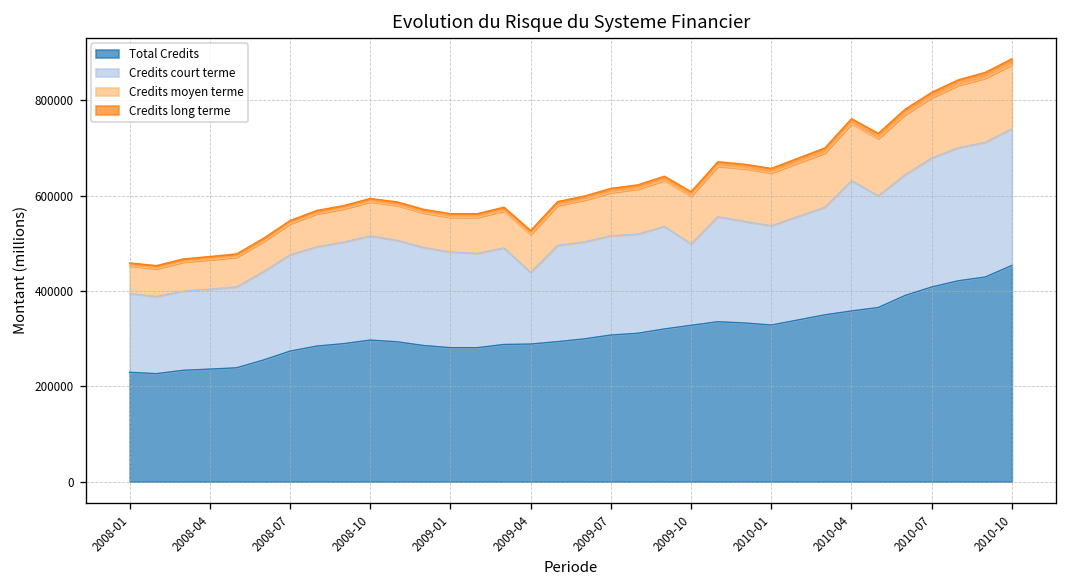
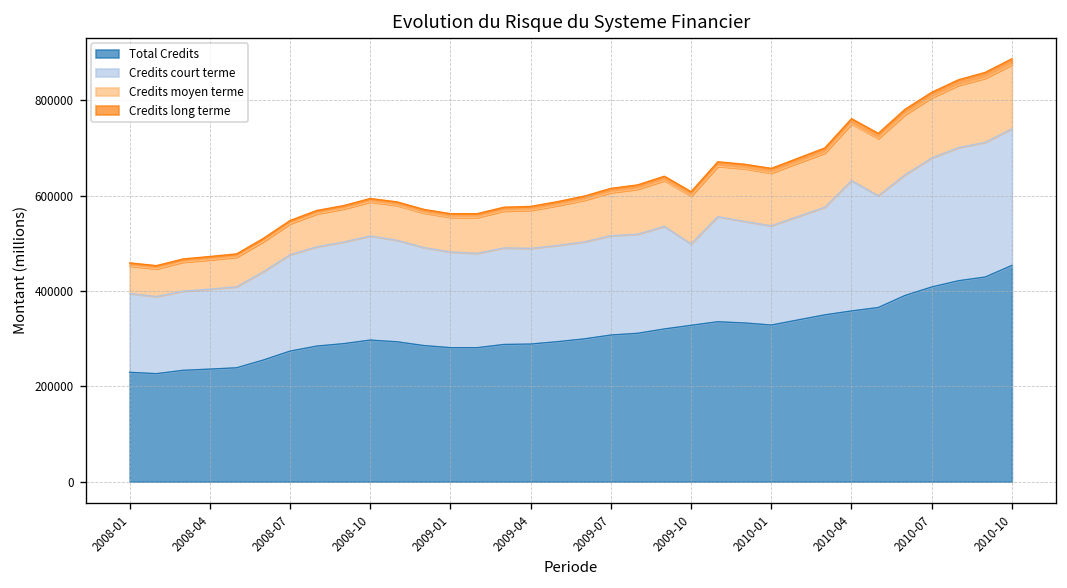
Credits court terme, 2009-04: 150000 -> 200000
